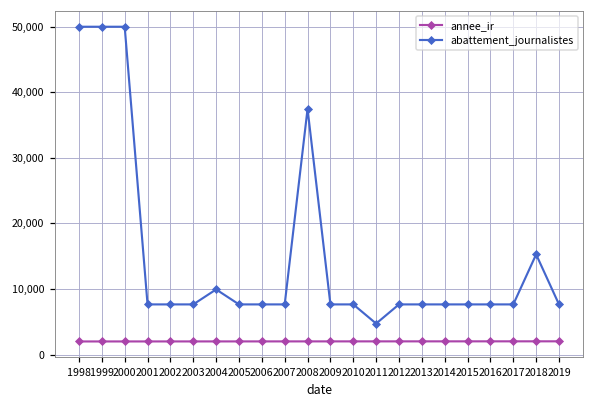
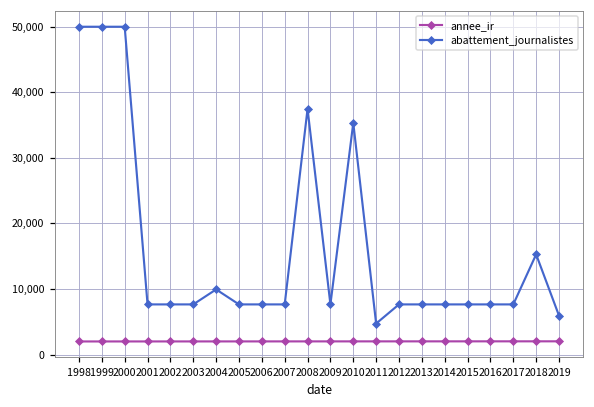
abattement_journalistes, 2010: 8,000 -> 35,000
abattement_journalistes, 2019: 8,000 -> 6,000
